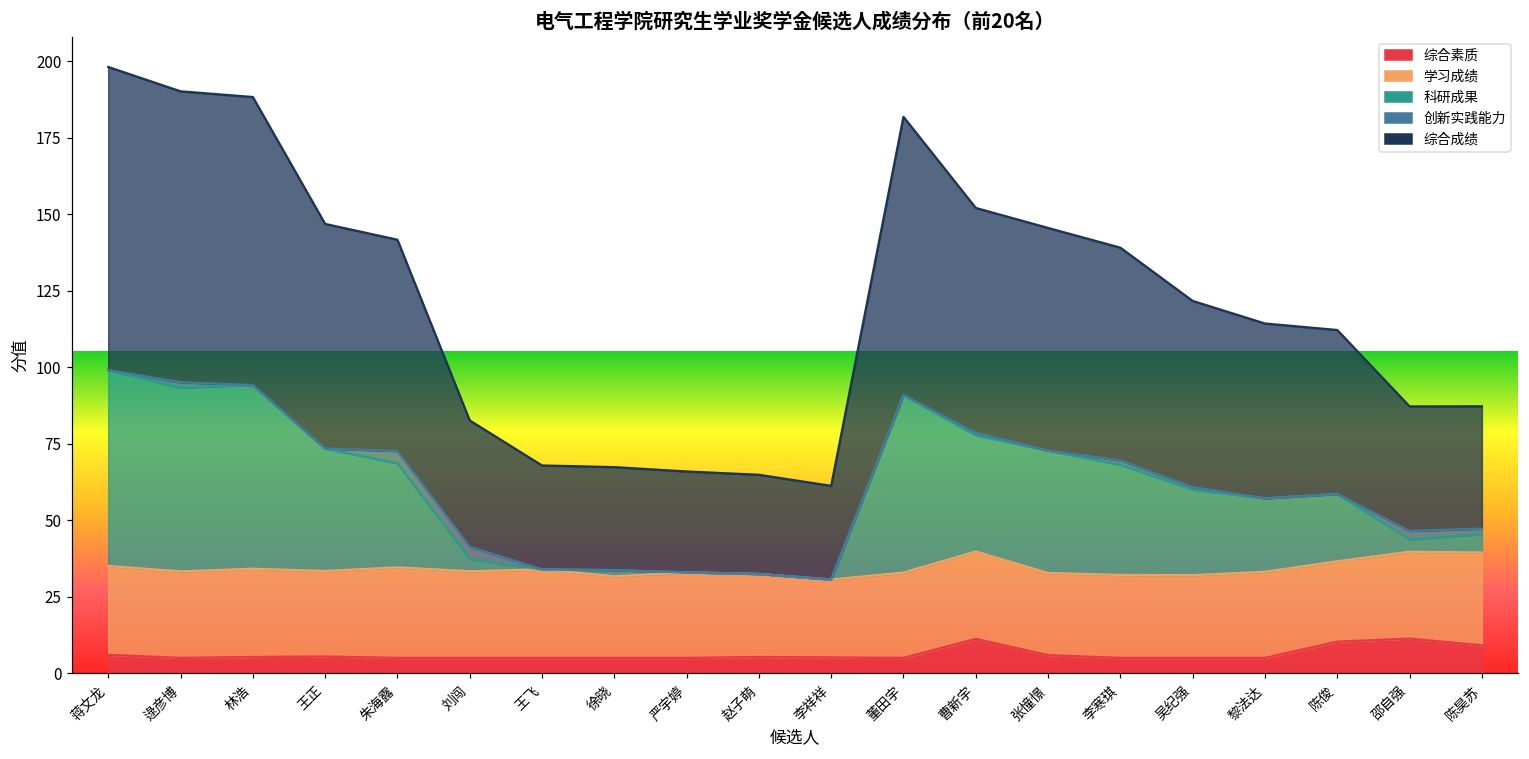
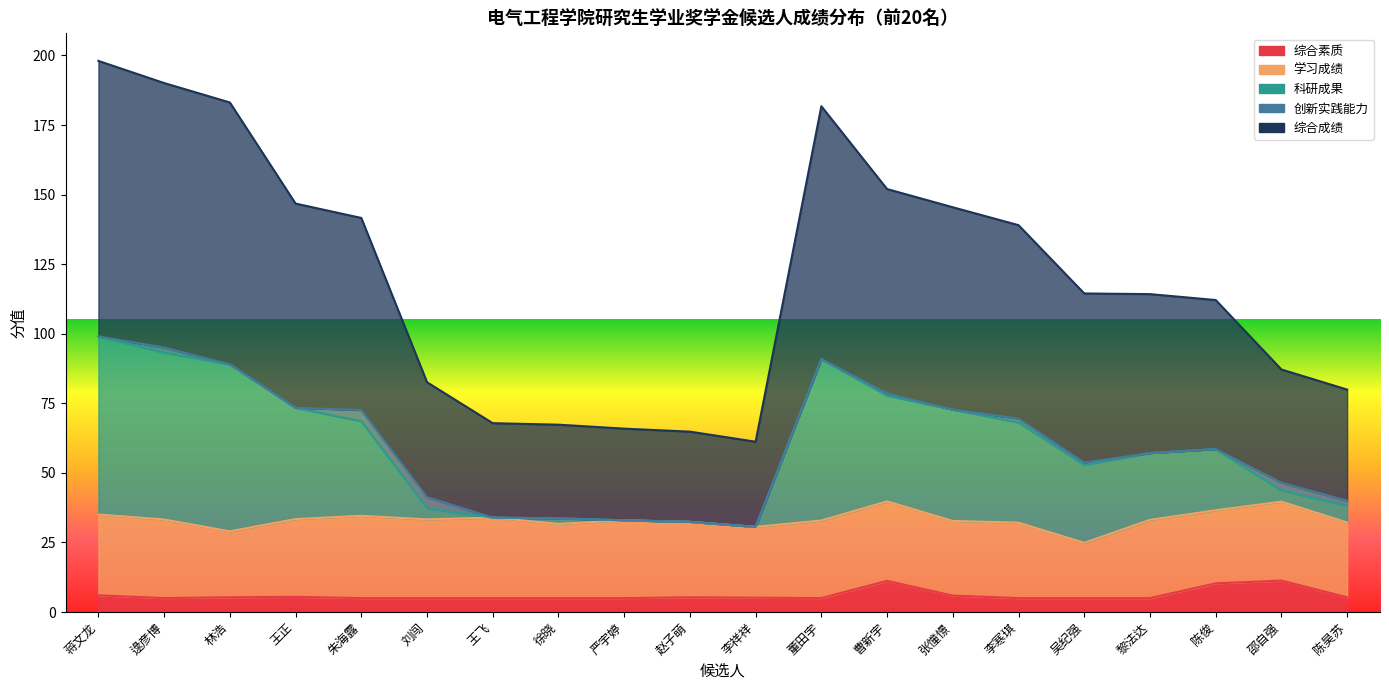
学习成绩, 林浩: 29 -> 24
学习成绩, 吴纪强: 27 -> 20
综合素质, 陈昊苏: 9 -> 5
学习成绩, 陈昊苏: 30 -> 27
